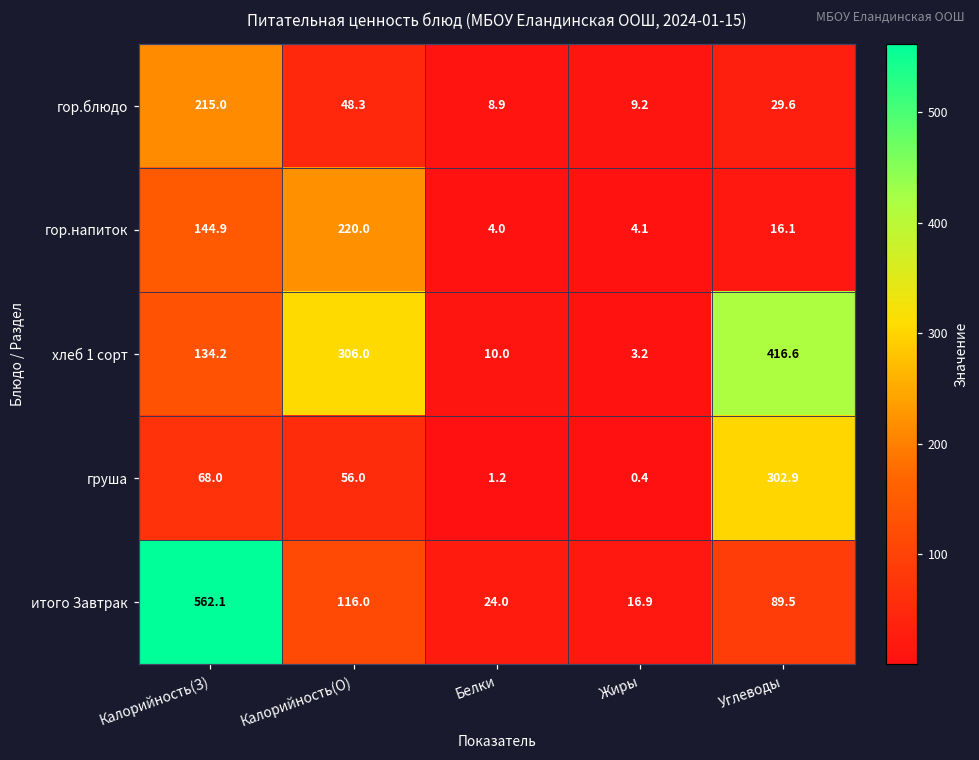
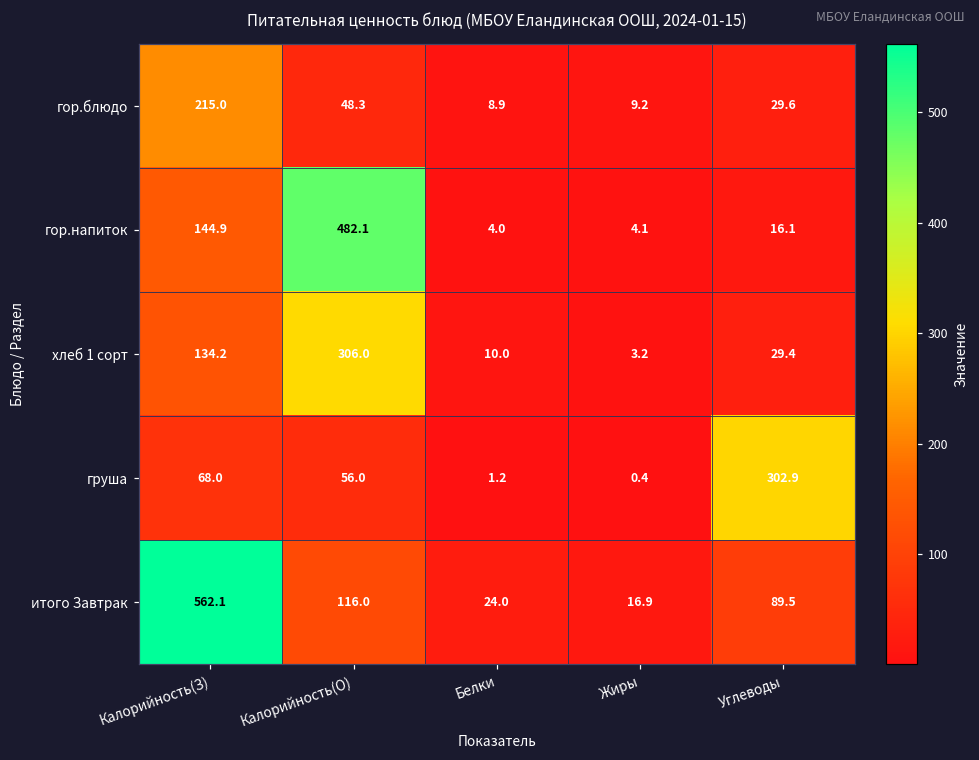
гор.напиток, Калорийность(О): 220.0 -> 482.1
хлеб 1 сорт, Углеводы: 416.6 -> 29.4
